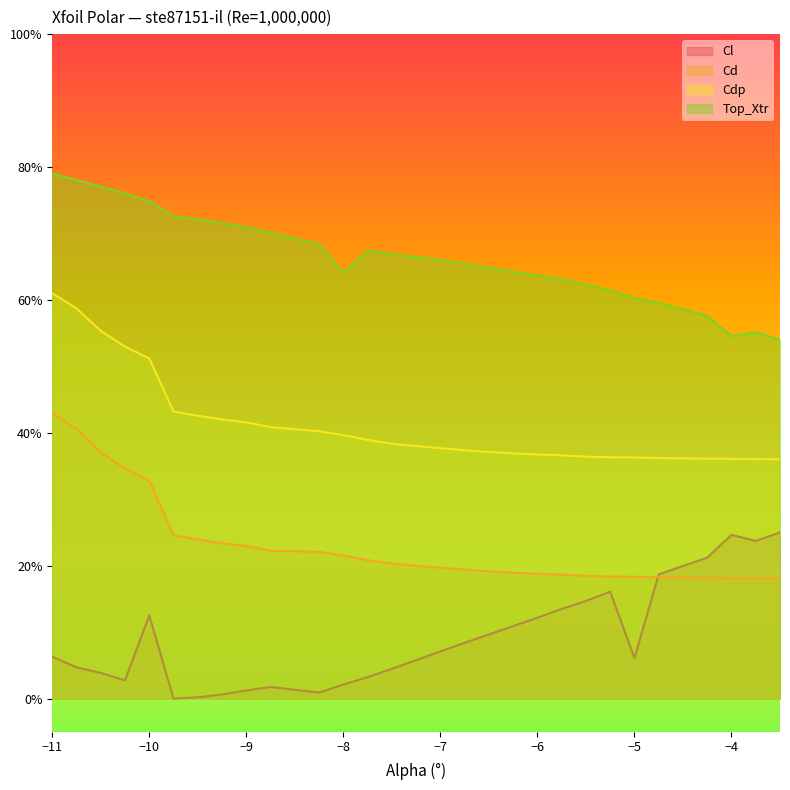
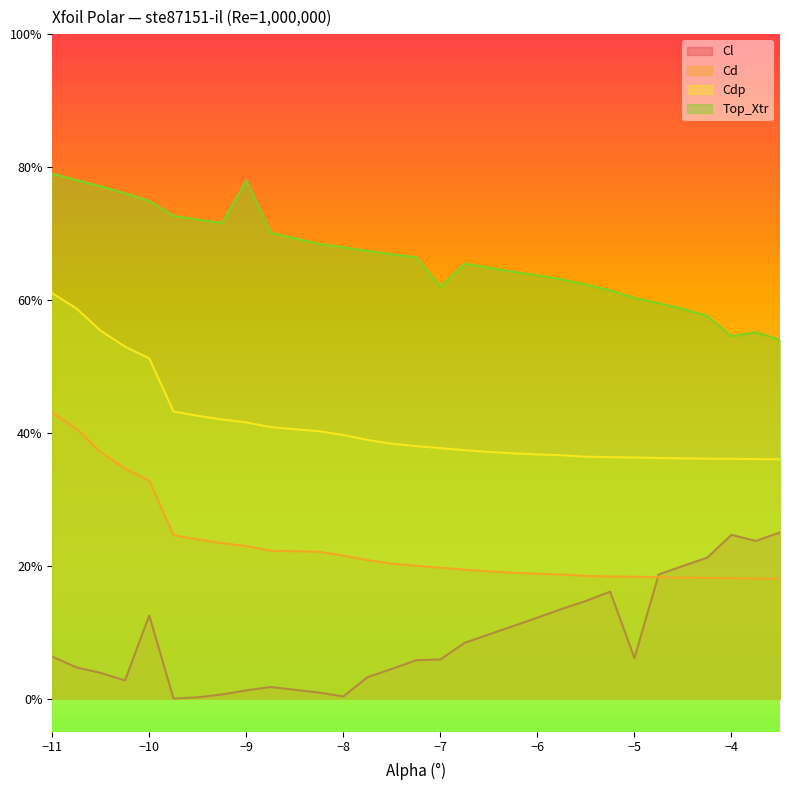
Top_Xtr, −9: 71% -> 78%
Cl, −8: 2% -> 0%
Top_Xtr, −8: 64% -> 68%
Cl, −7: 7% -> 6%
Top_Xtr, −7: 66% -> 62%
